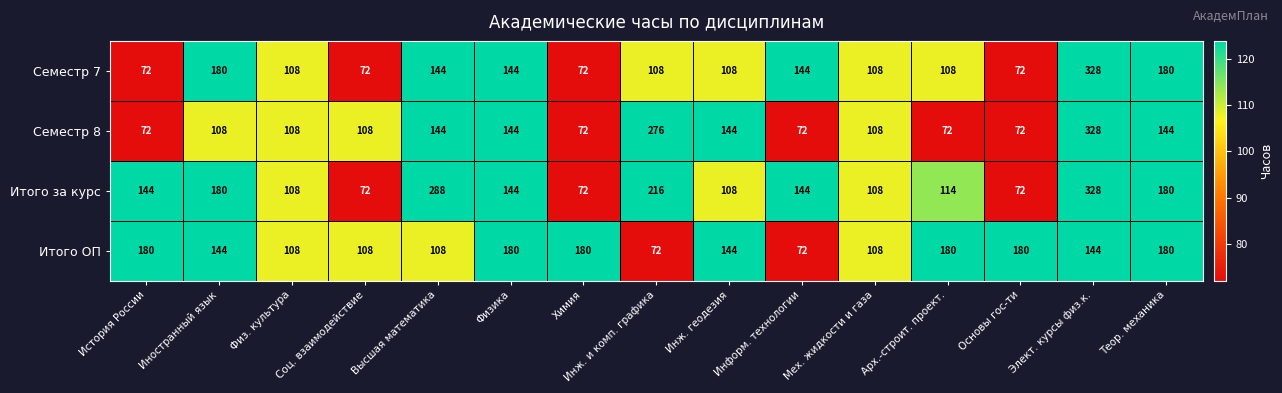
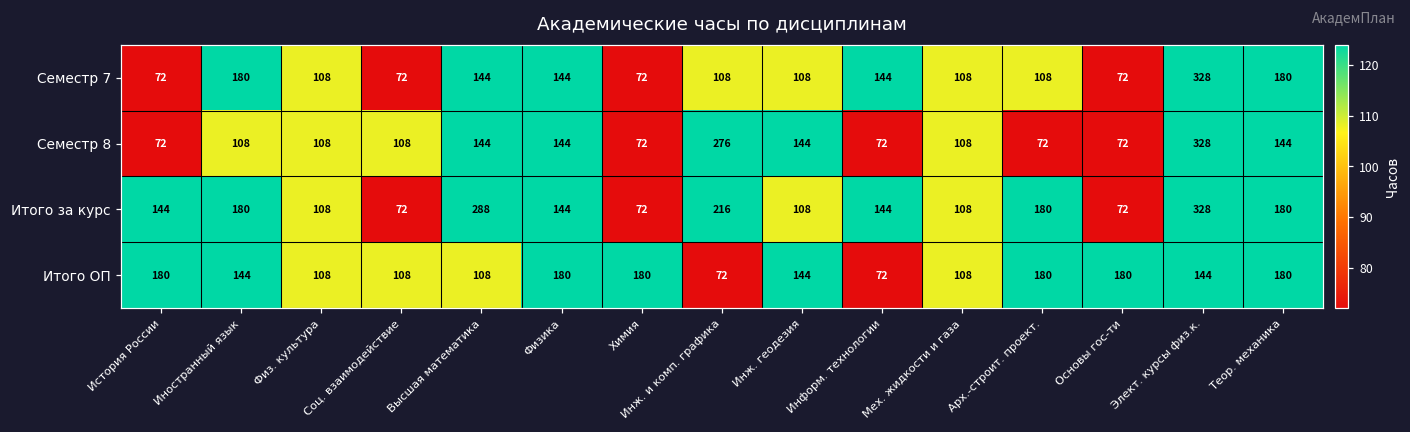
Итого за курс, Арх.-строит. проект.: 114 -> 180
